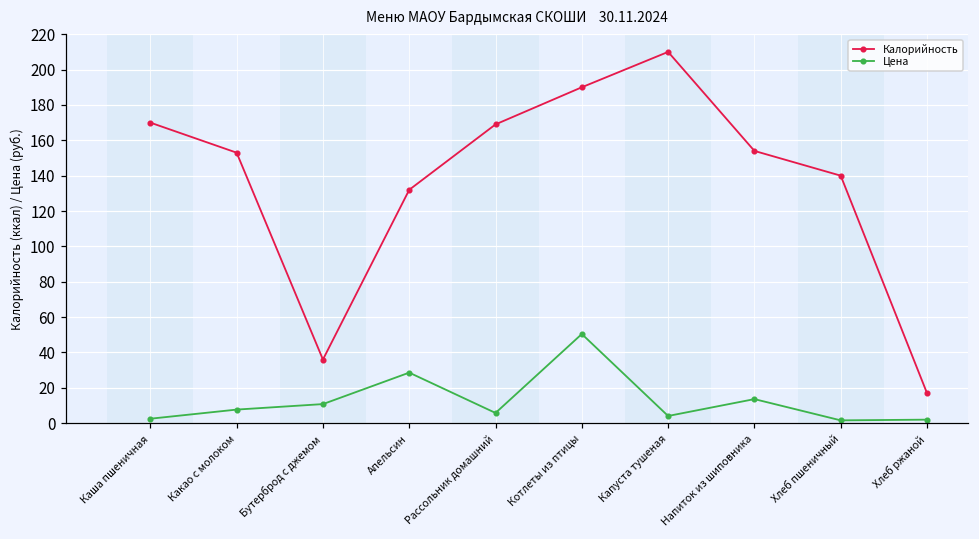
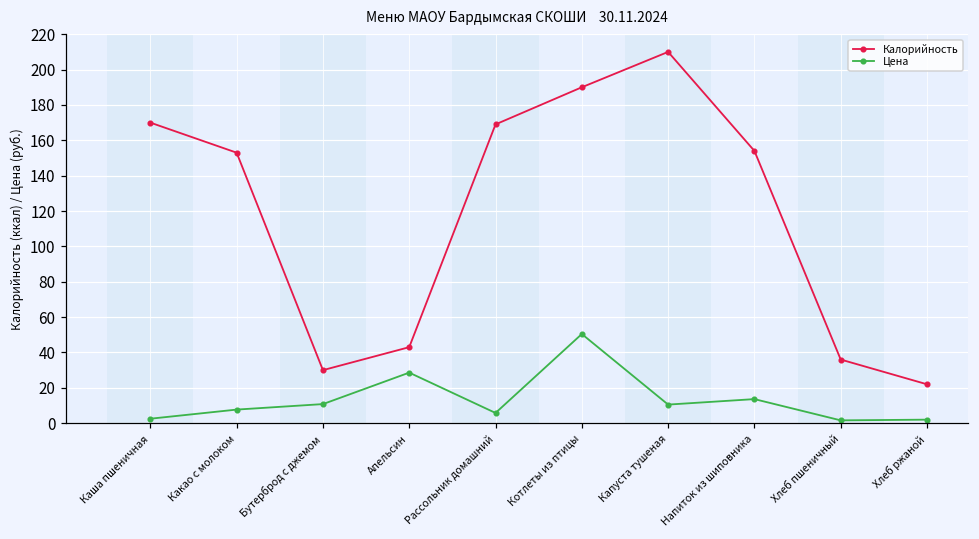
Калорийность, Бутерброд с джемом: 36 -> 30
Калорийность, Апельсин: 132 -> 43
Цена, Капуста тушеная: 4 -> 11
Калорийность, Хлеб пшеничный: 140 -> 36
Калорийность, Хлеб ржаной: 17 -> 22
